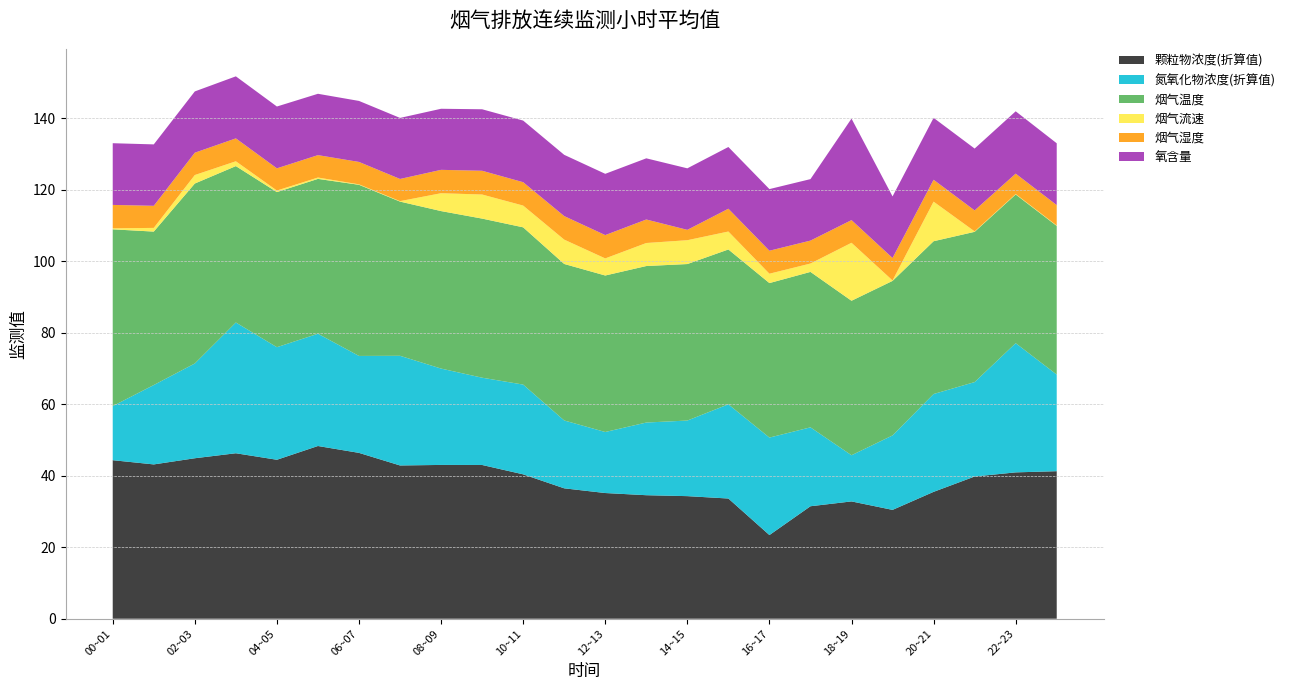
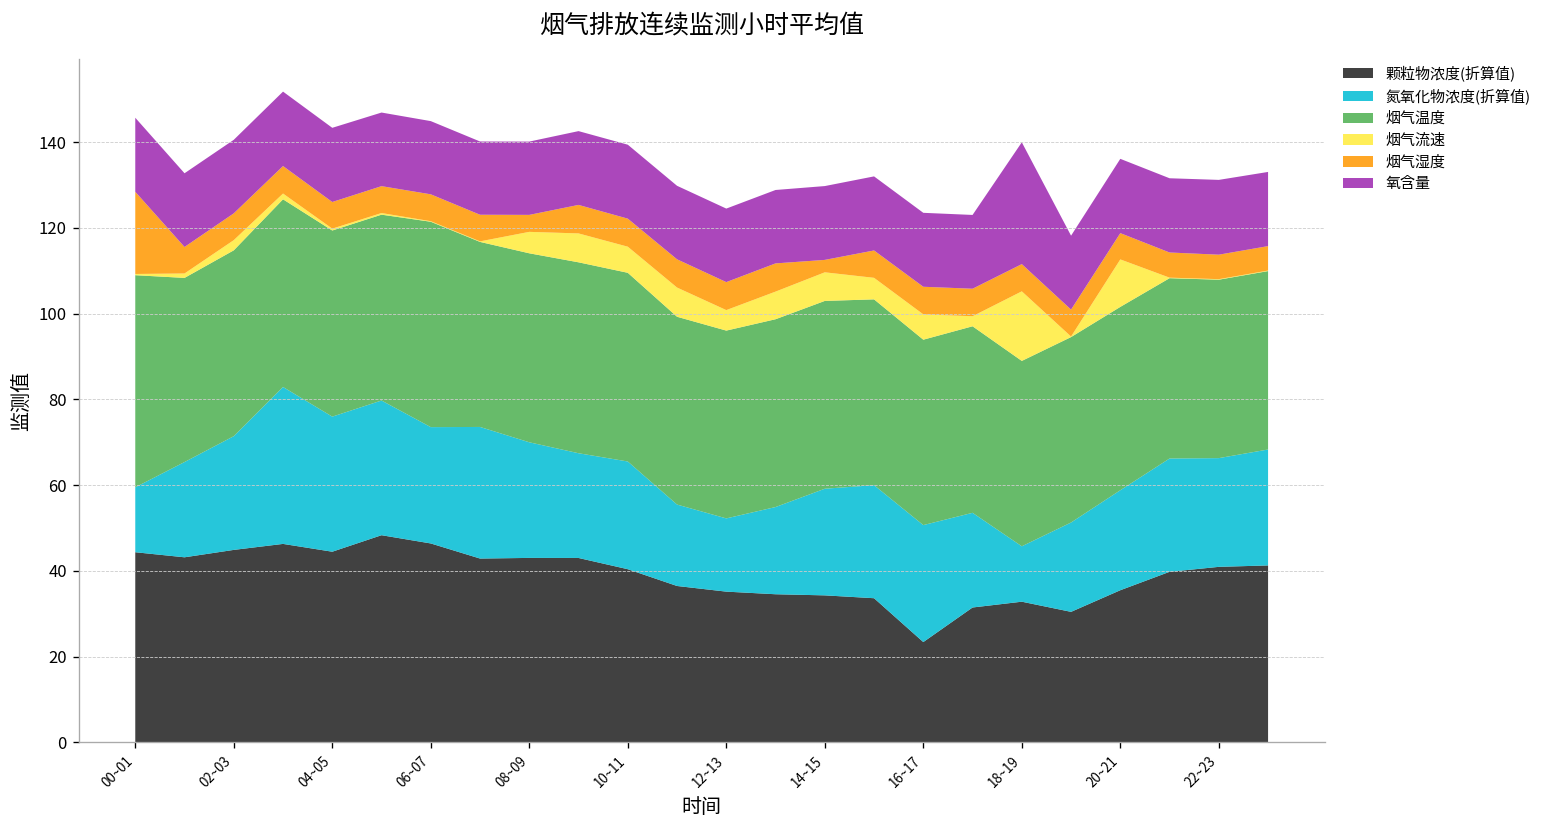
烟气湿度, 00~01: 7 -> 19
烟气温度, 02~03: 50 -> 43
烟气湿度, 08~09: 7 -> 4
氮氧化物浓度(折算值), 14~15: 21 -> 25
烟气流速, 16~17: 3 -> 6
氮氧化物浓度(折算值), 20~21: 27 -> 23
氮氧化物浓度(折算值), 22~23: 36 -> 25
